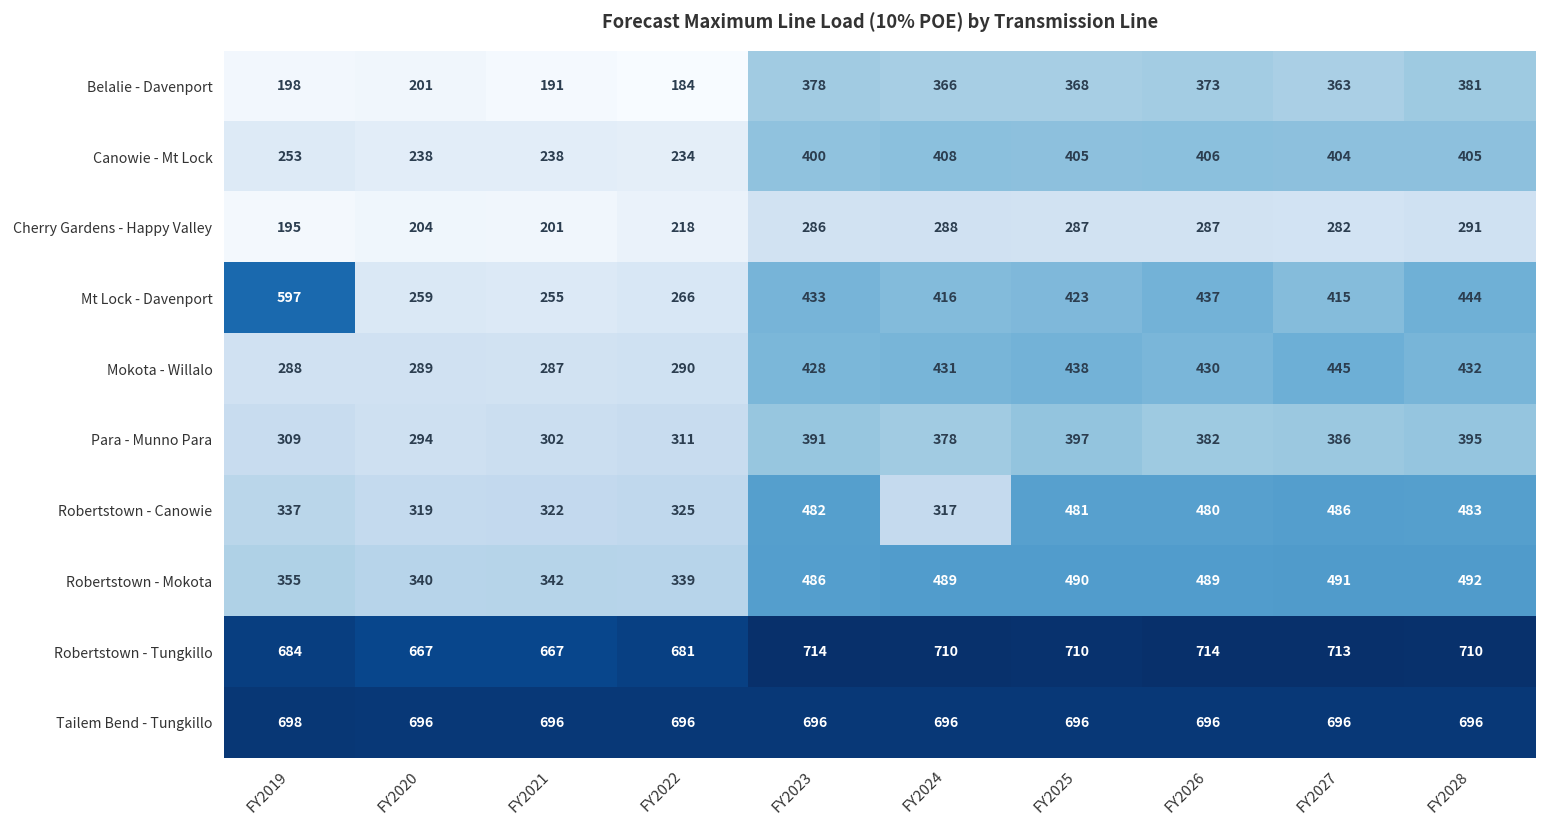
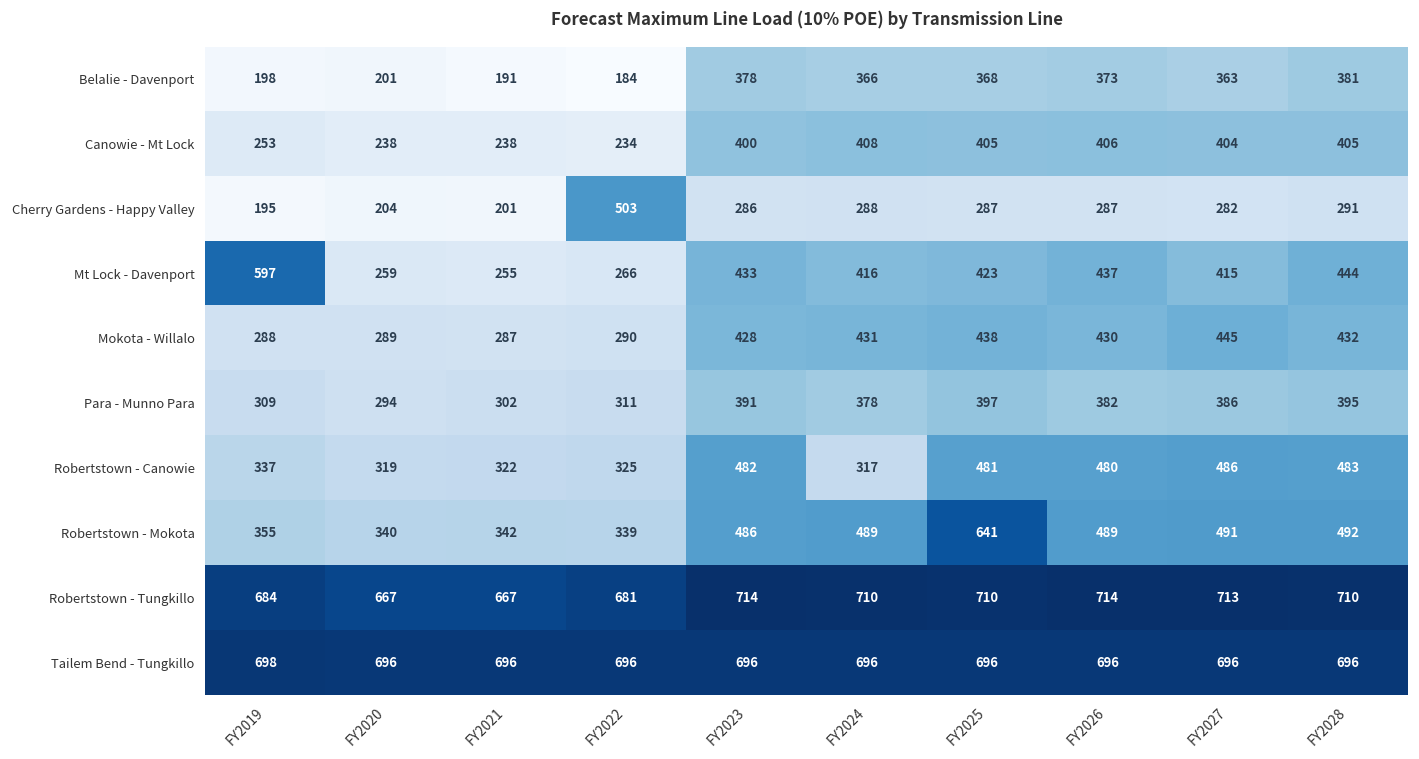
Cherry Gardens - Happy Valley, FY2022: 218 -> 503
Robertstown - Mokota, FY2025: 490 -> 641
